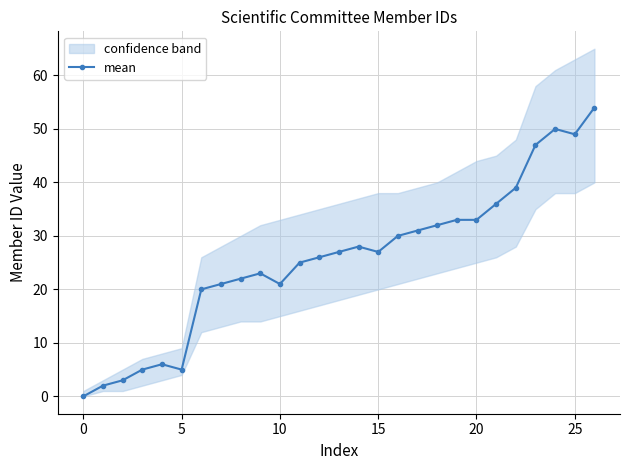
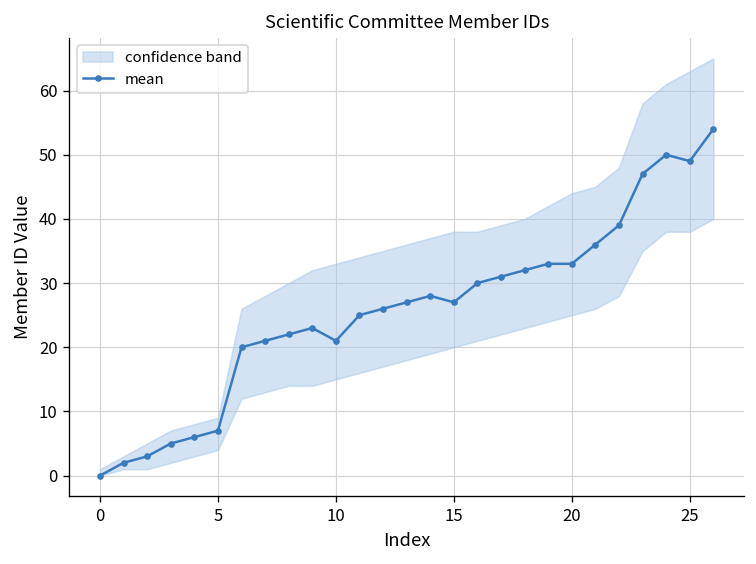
mean, 5: 5 -> 7
